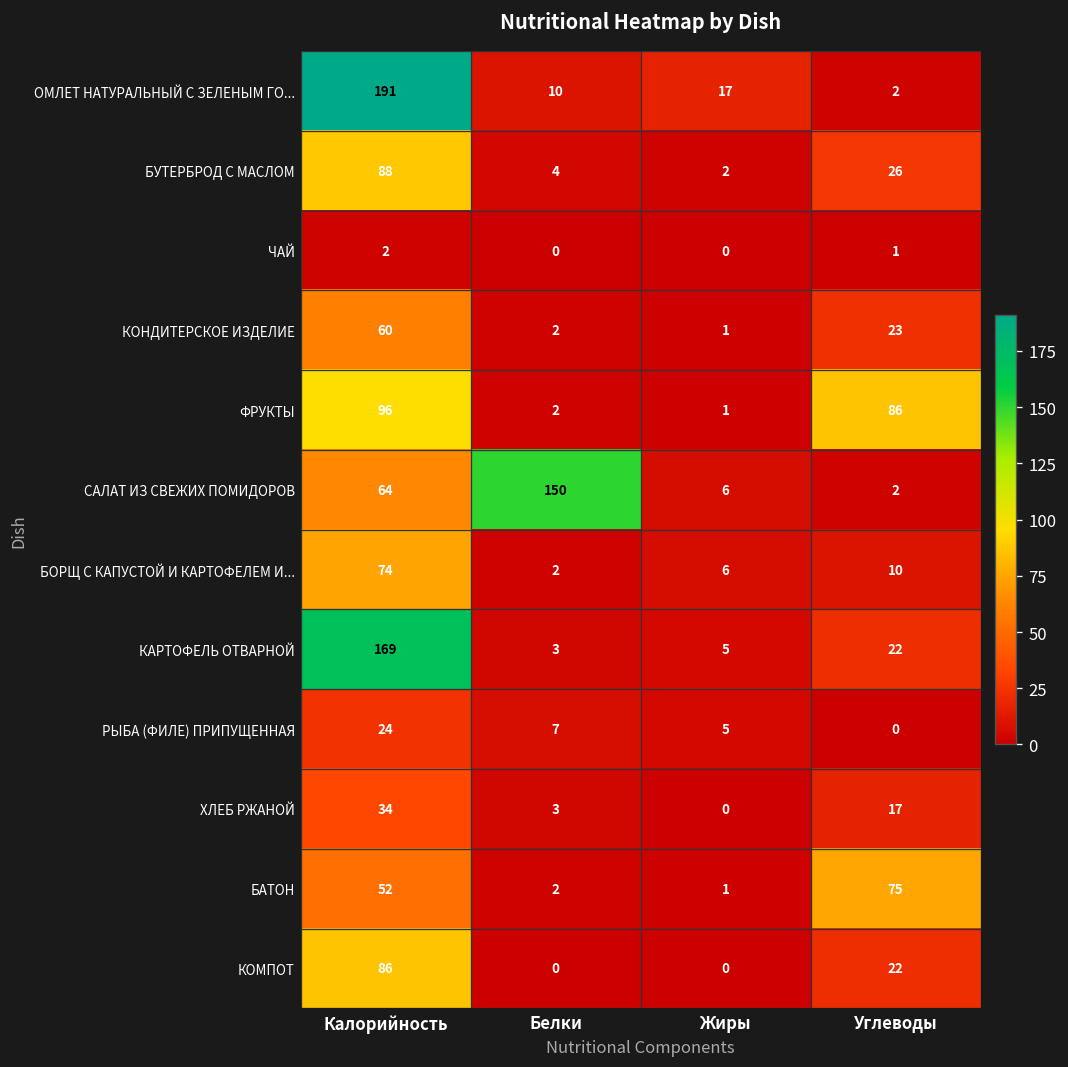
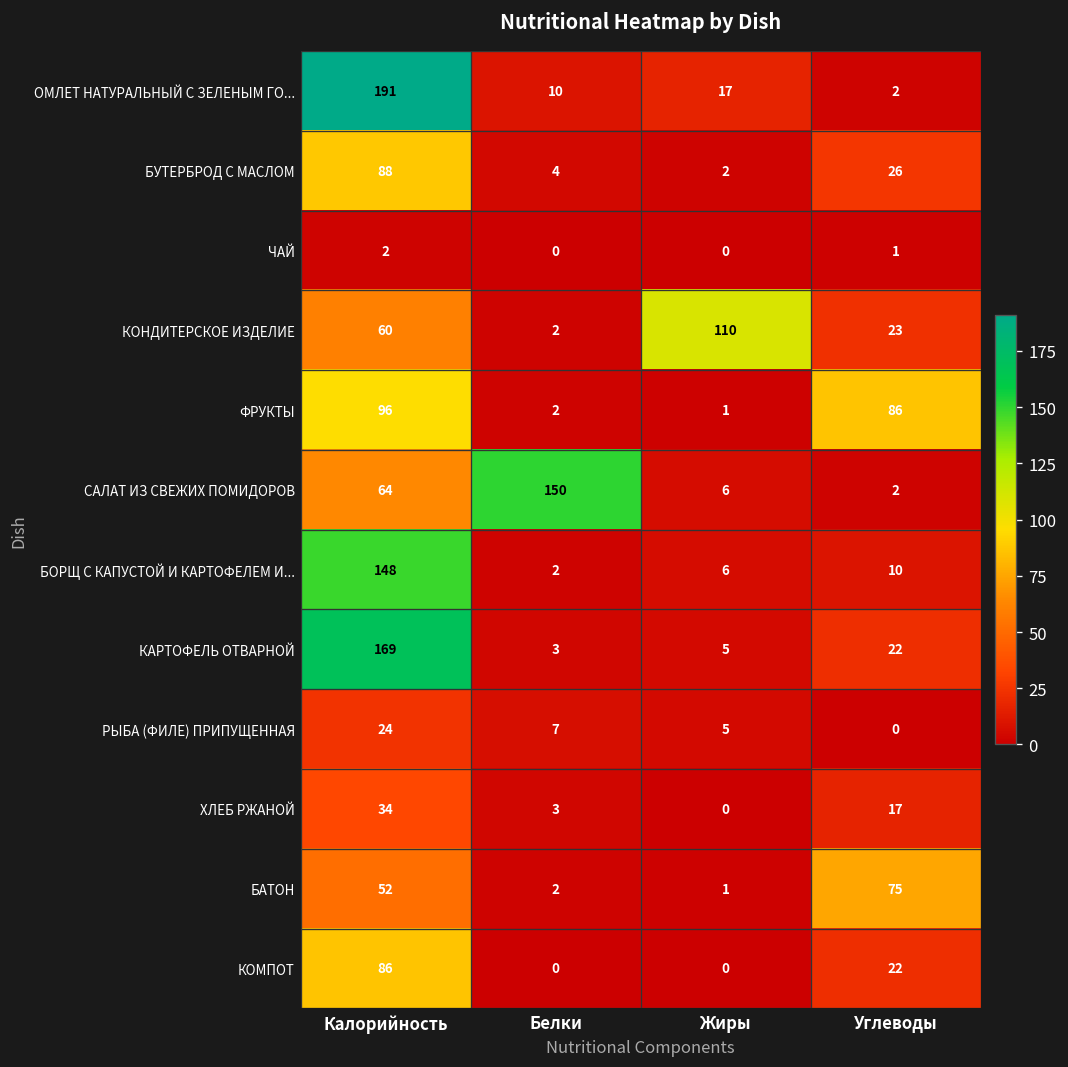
КОНДИТЕРСКОЕ ИЗДЕЛИЕ, Жиры: 1 -> 110
БОРЩ С КАПУСТОЙ И КАРТОФЕЛЕМ И..., Калорийность: 74 -> 148
